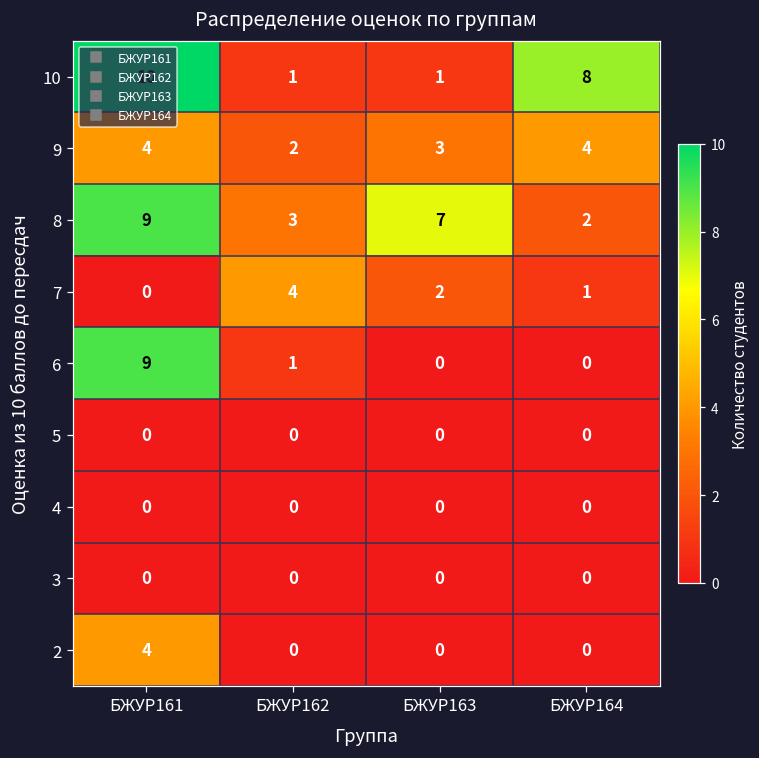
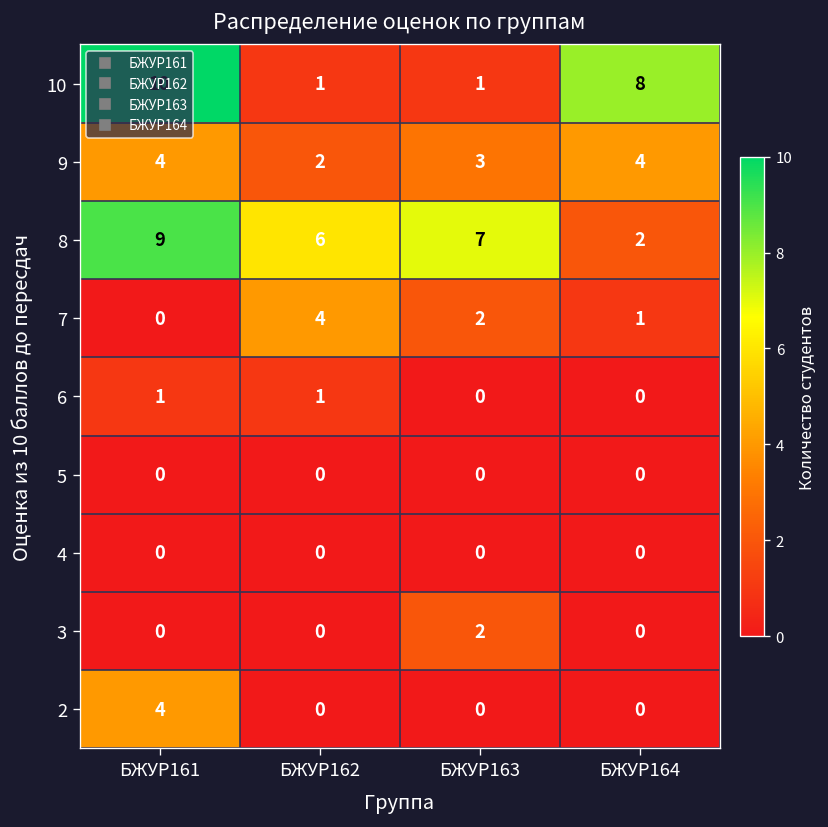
8, БЖУР162: 3 -> 6
6, БЖУР161: 9 -> 1
3, БЖУР163: 0 -> 2
